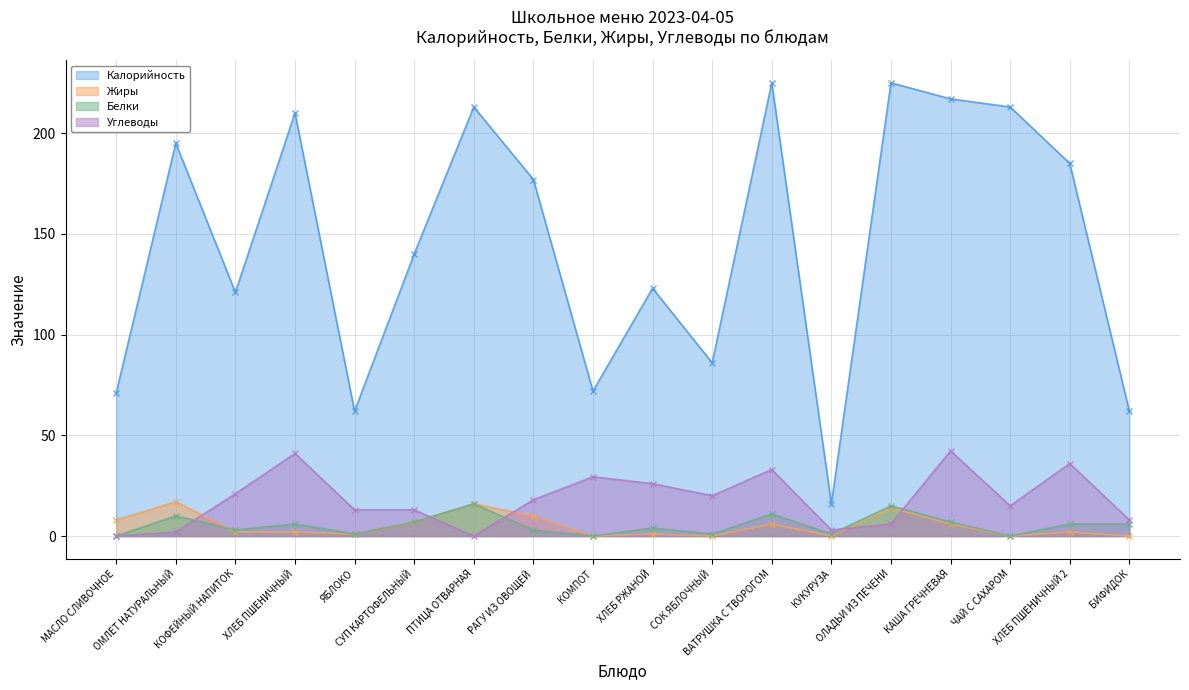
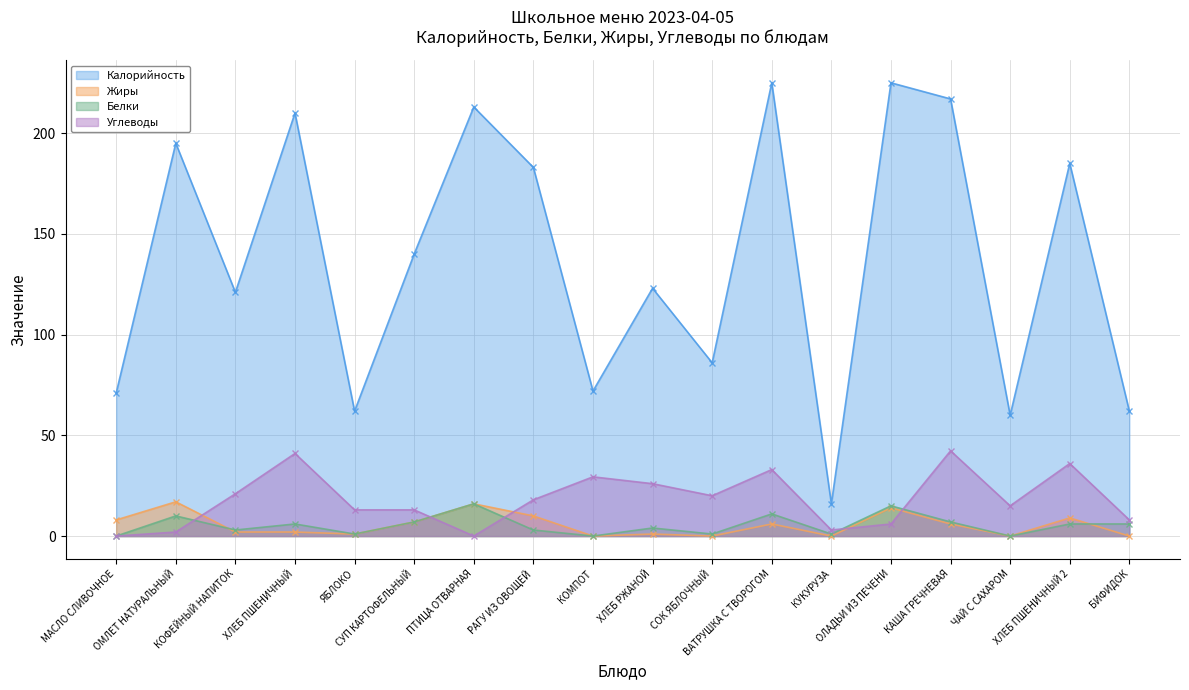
Калорийность, РАГУ ИЗ ОВОЩЕЙ: 177 -> 183
Калорийность, ЧАЙ С САХАРОМ: 213 -> 60
Жиры, ХЛЕБ ПШЕНИЧНЫЙ 2: 2 -> 9
